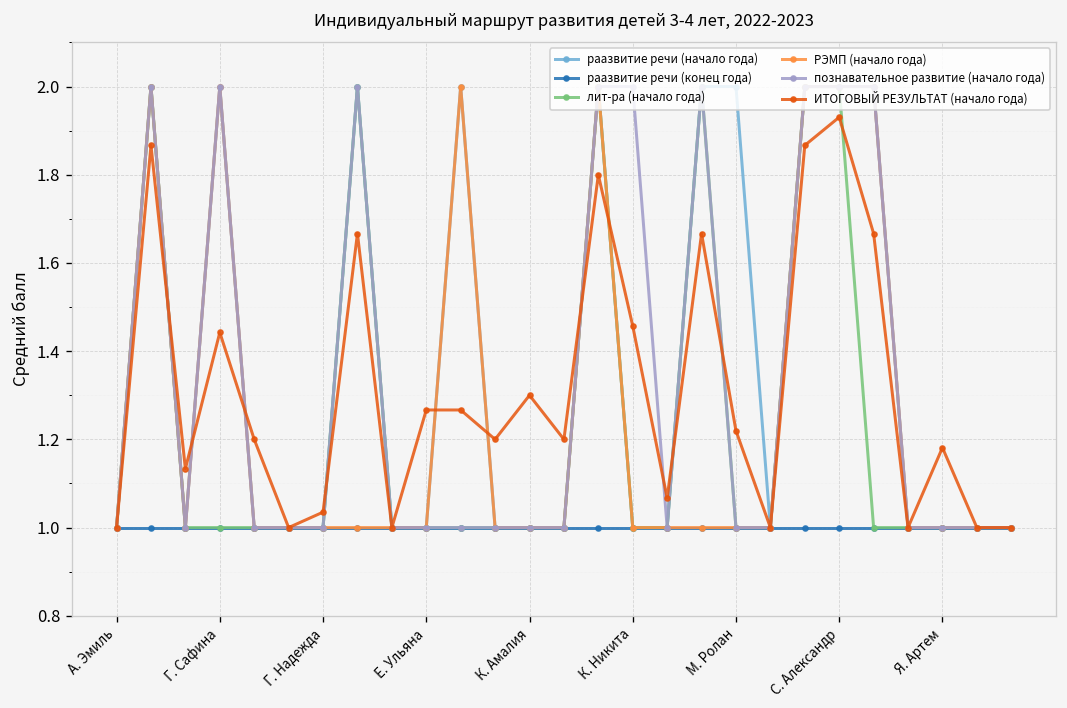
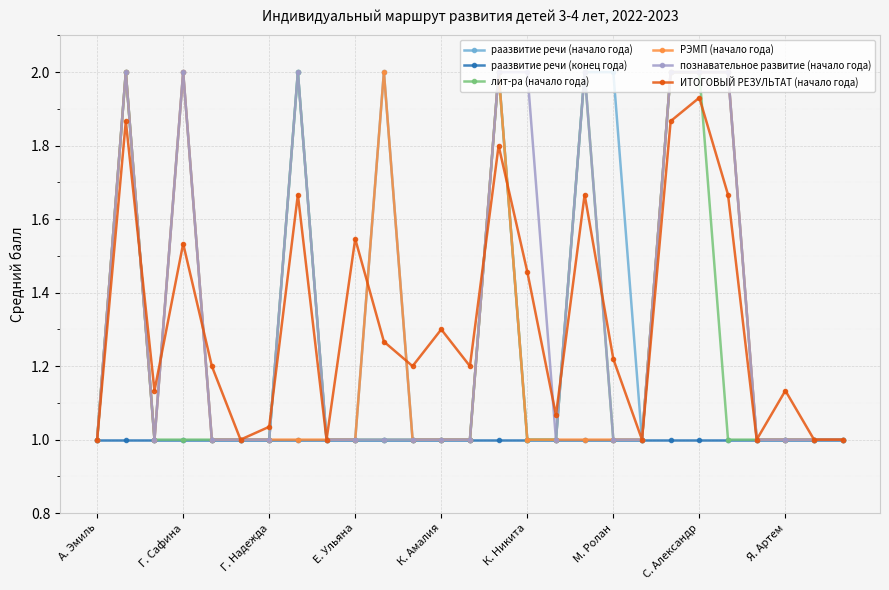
ИТОГОВЫЙ РЕЗУЛЬТАТ (начало года), Г. Сафина: 1.44 -> 1.53
ИТОГОВЫЙ РЕЗУЛЬТАТ (начало года), Е. Ульяна: 1.27 -> 1.55
ИТОГОВЫЙ РЕЗУЛЬТАТ (начало года), Я. Артем: 1.18 -> 1.13
